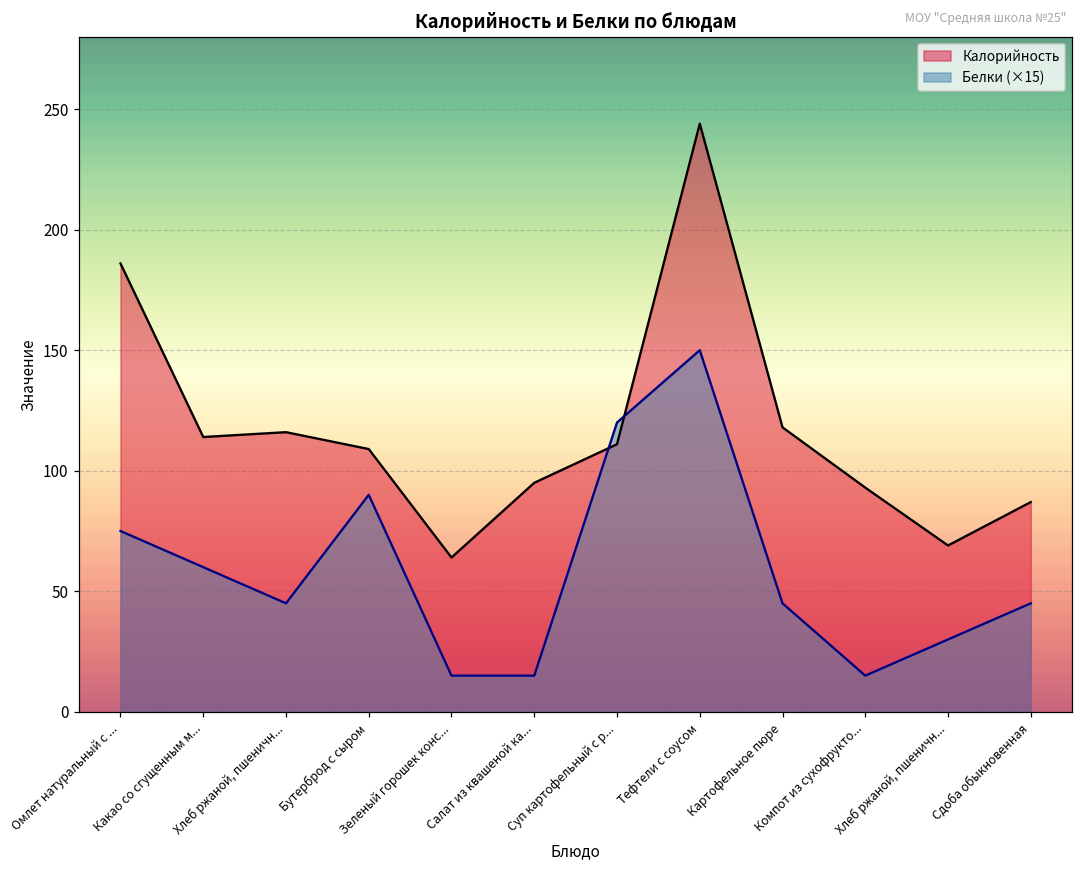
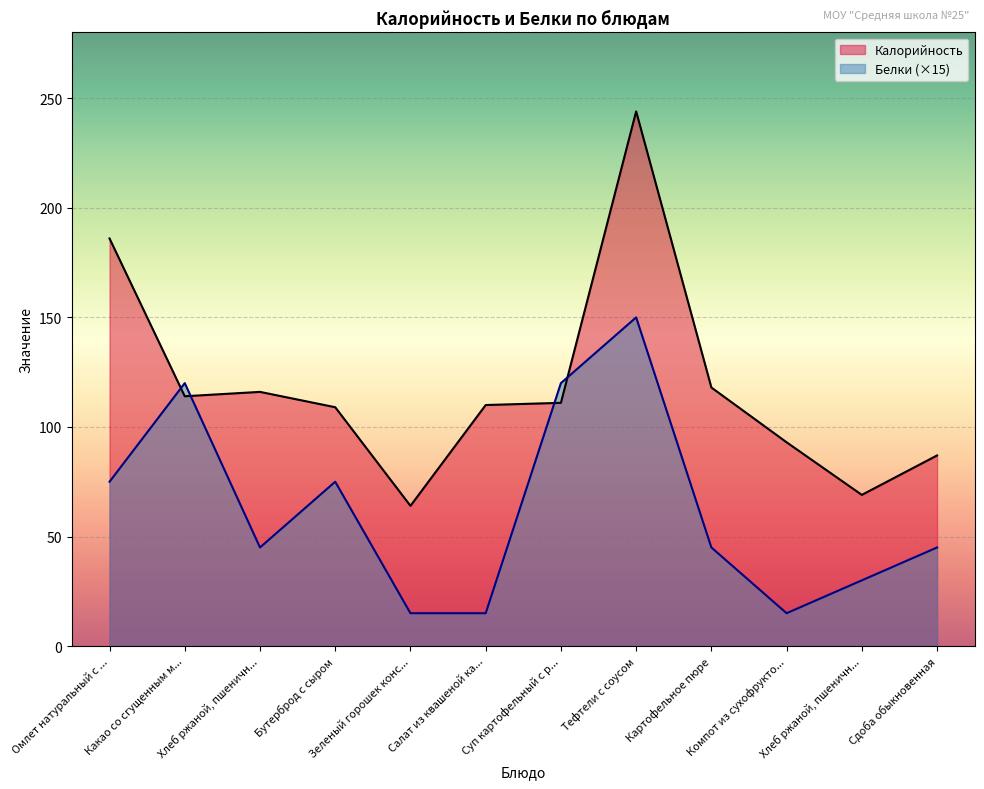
Белки (×15), Какао со сгущенным м...: 60 -> 120
Белки (×15), Бутерброд с сыром: 90 -> 75
Калорийность, Салат из квашеной ка...: 95 -> 110
